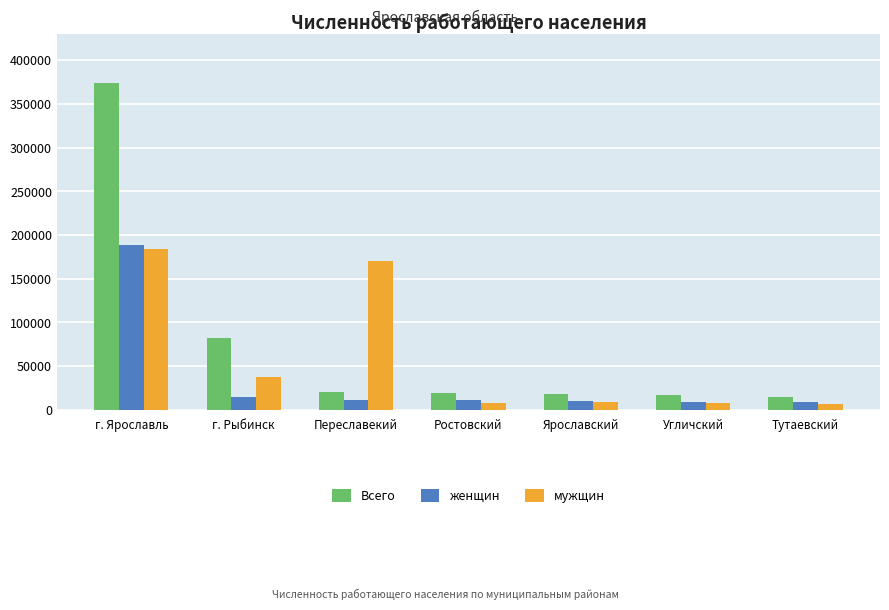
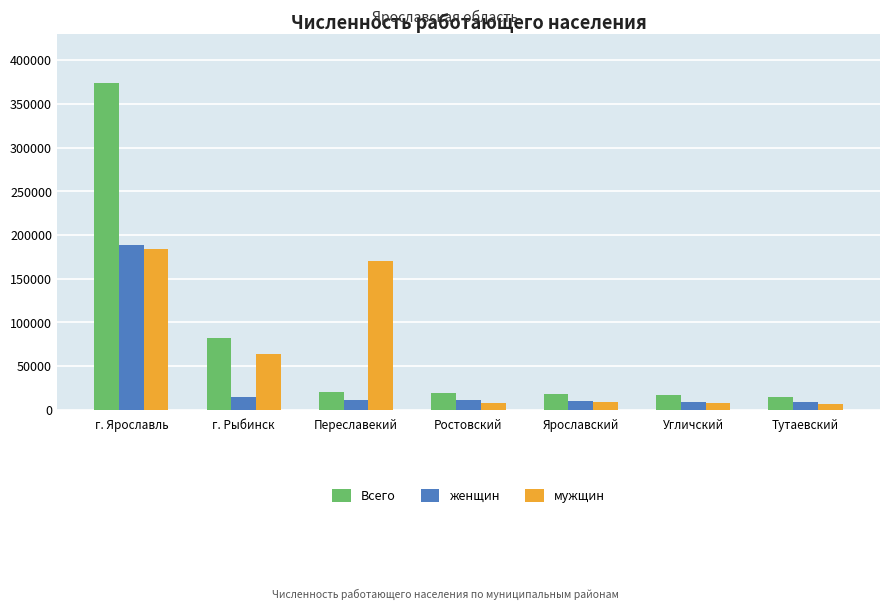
мужщин, г. Рыбинск: 40000 -> 60000
